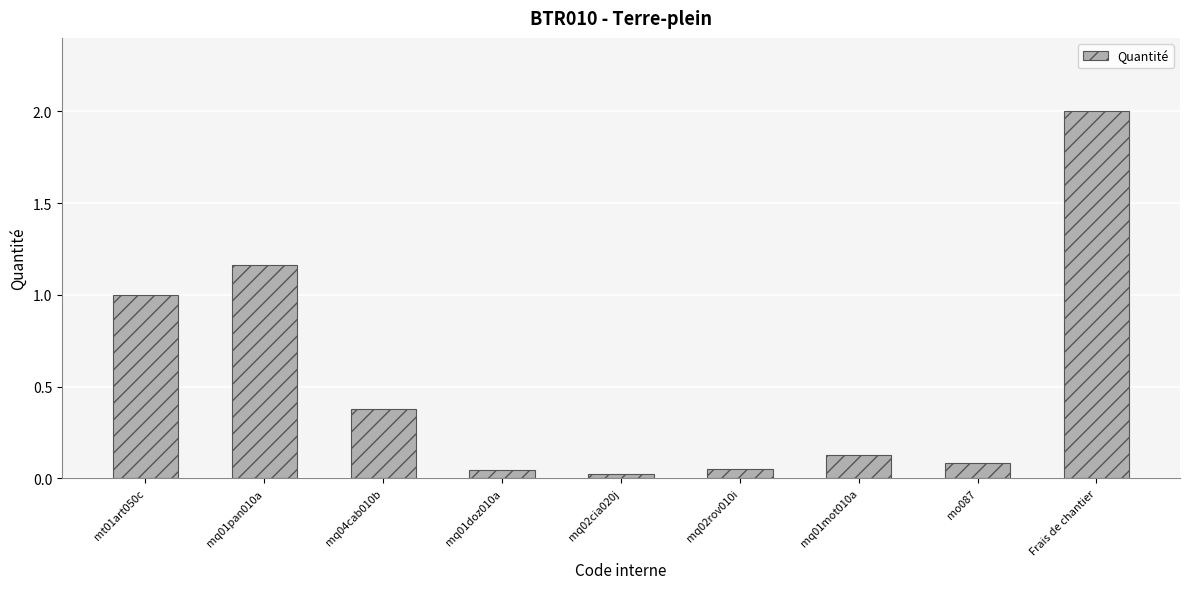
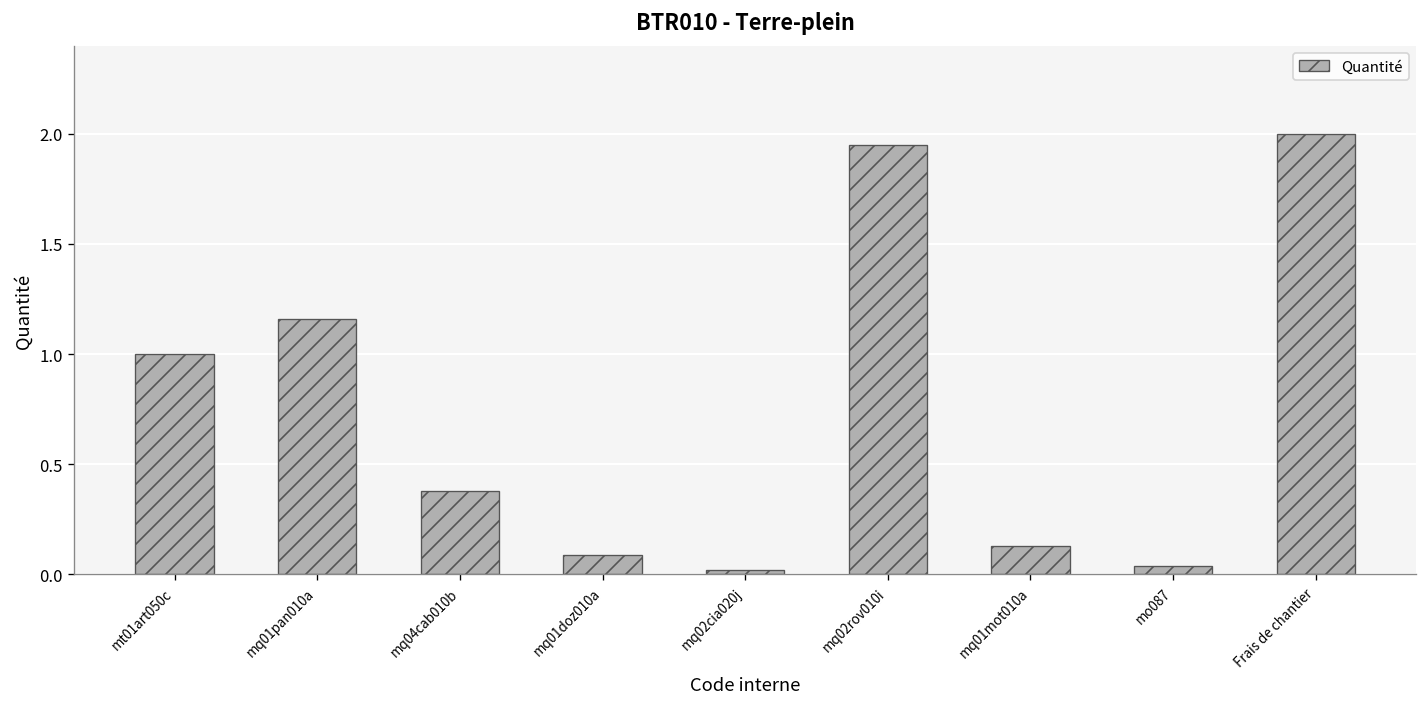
mq01doz010a: 0.04 -> 0.09
mq02rov010i: 0.05 -> 1.95
mo087: 0.09 -> 0.04
